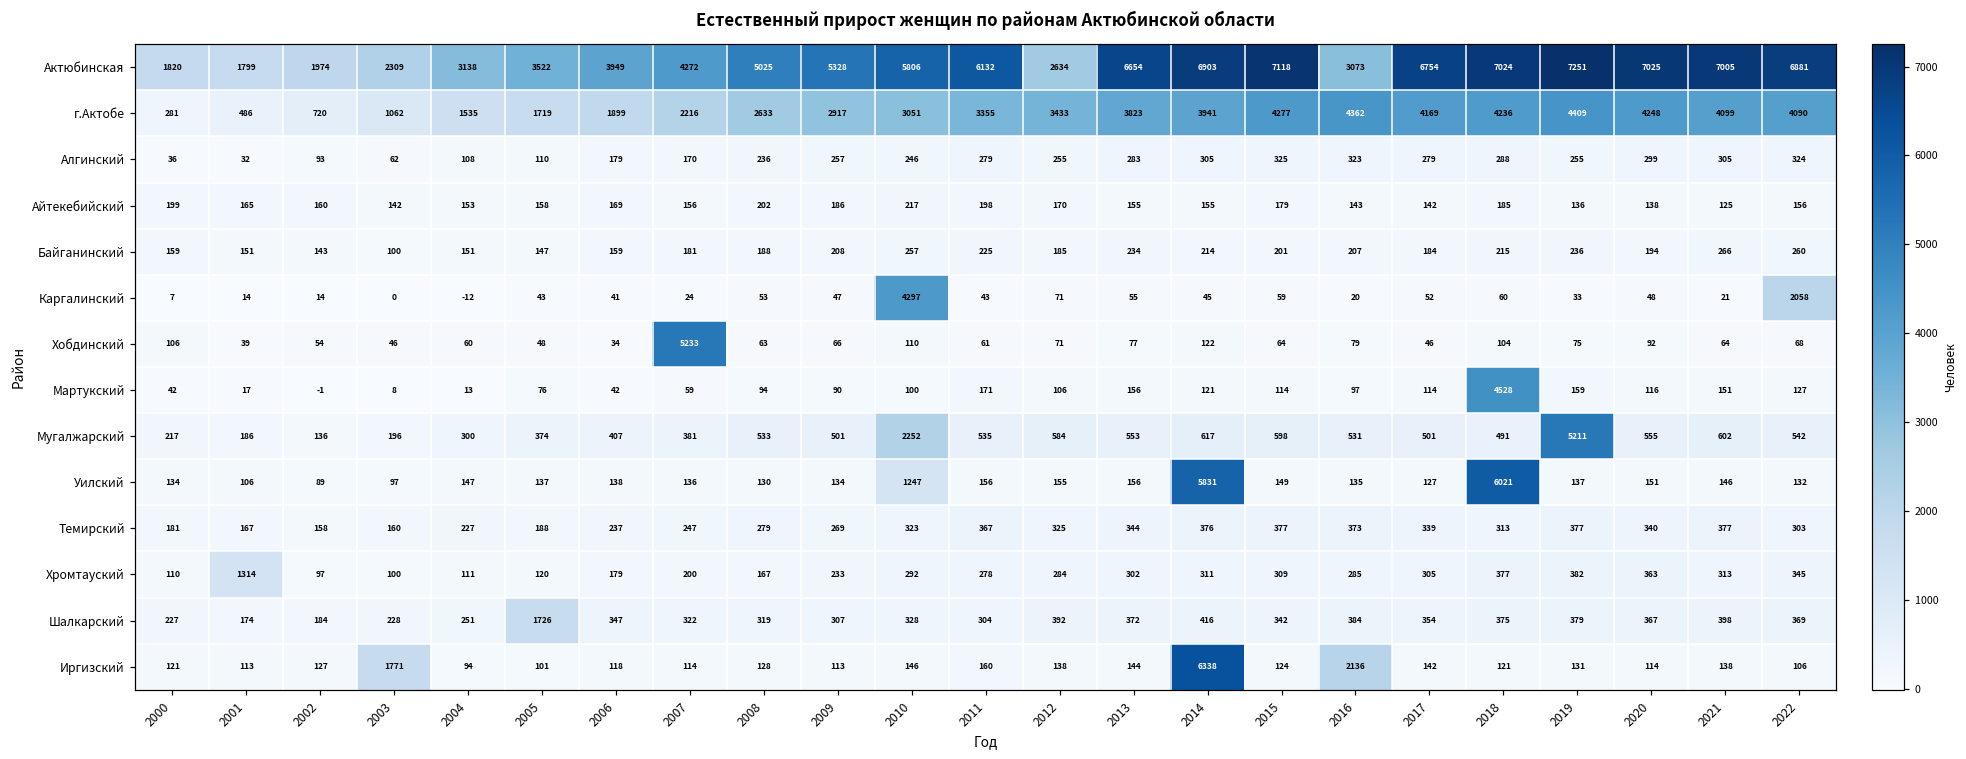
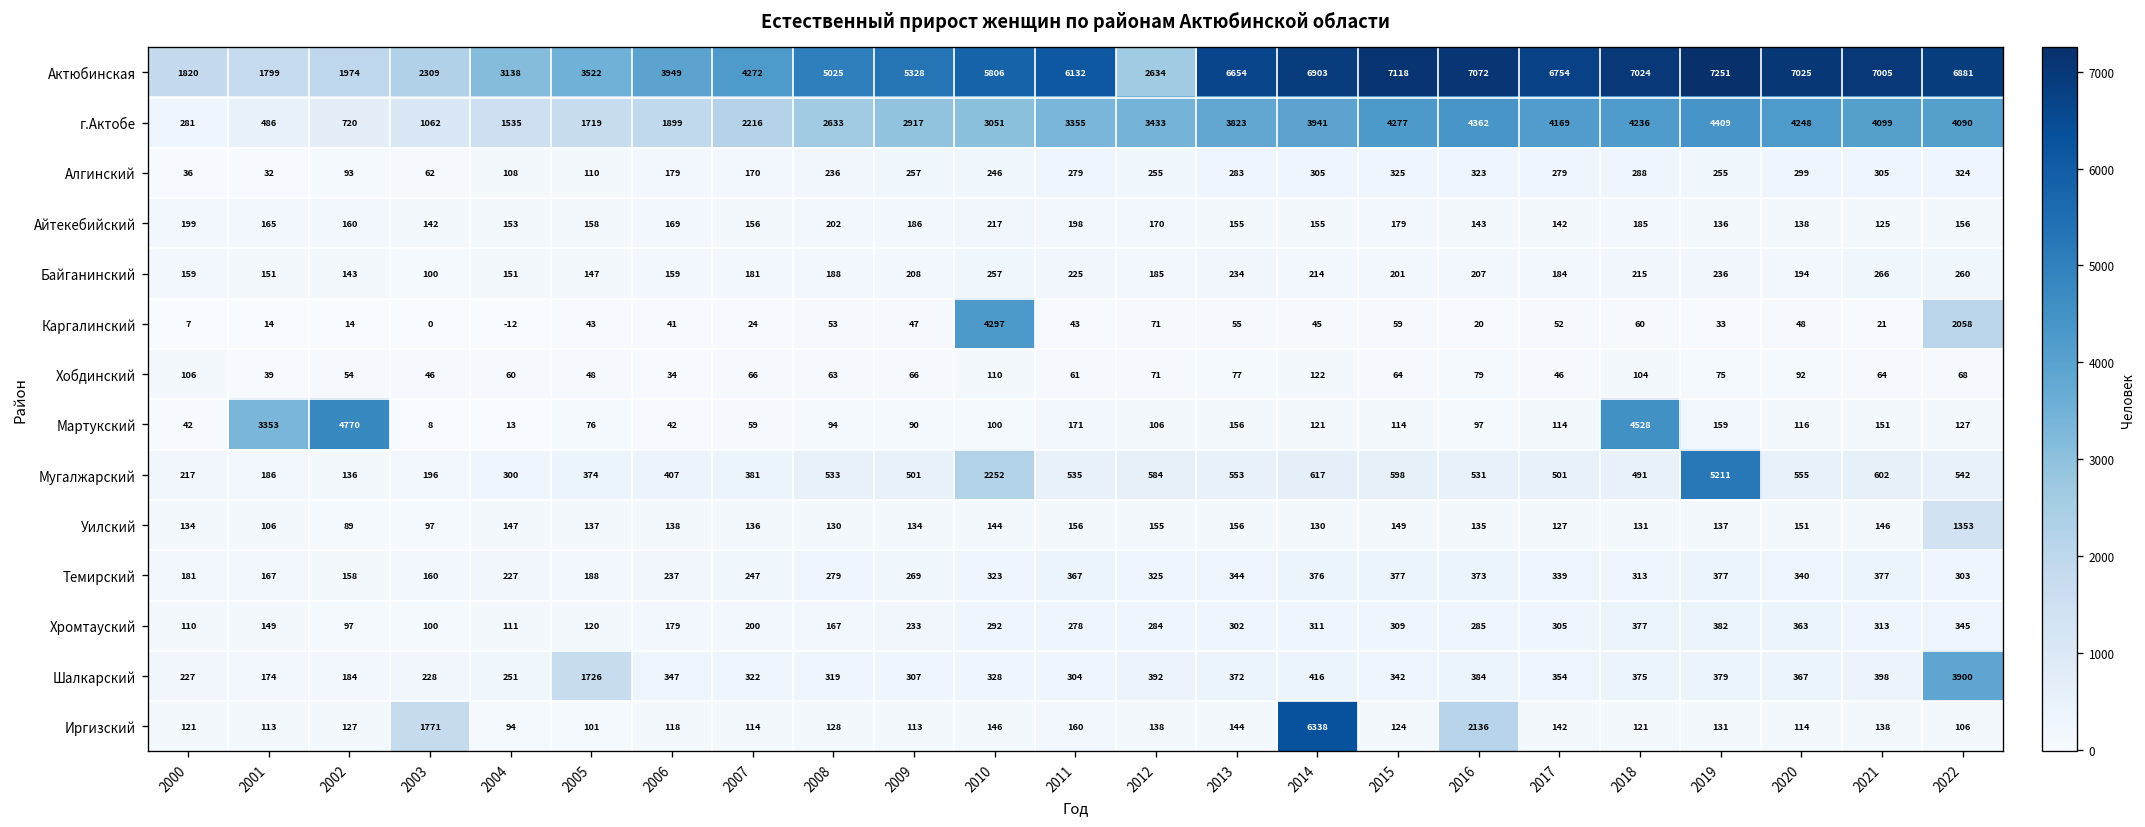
Актюбинская, 2016: 3073 -> 7072
Хобдинский, 2007: 5233 -> 66
Мартукский, 2001: 17 -> 3353
Мартукский, 2002: -1 -> 4770
Уилский, 2010: 1247 -> 144
Уилский, 2014: 5831 -> 130
Уилский, 2018: 6021 -> 131
Уилский, 2022: 132 -> 1353
Хромтауский, 2001: 1314 -> 149
Шалкарский, 2022: 369 -> 3900
